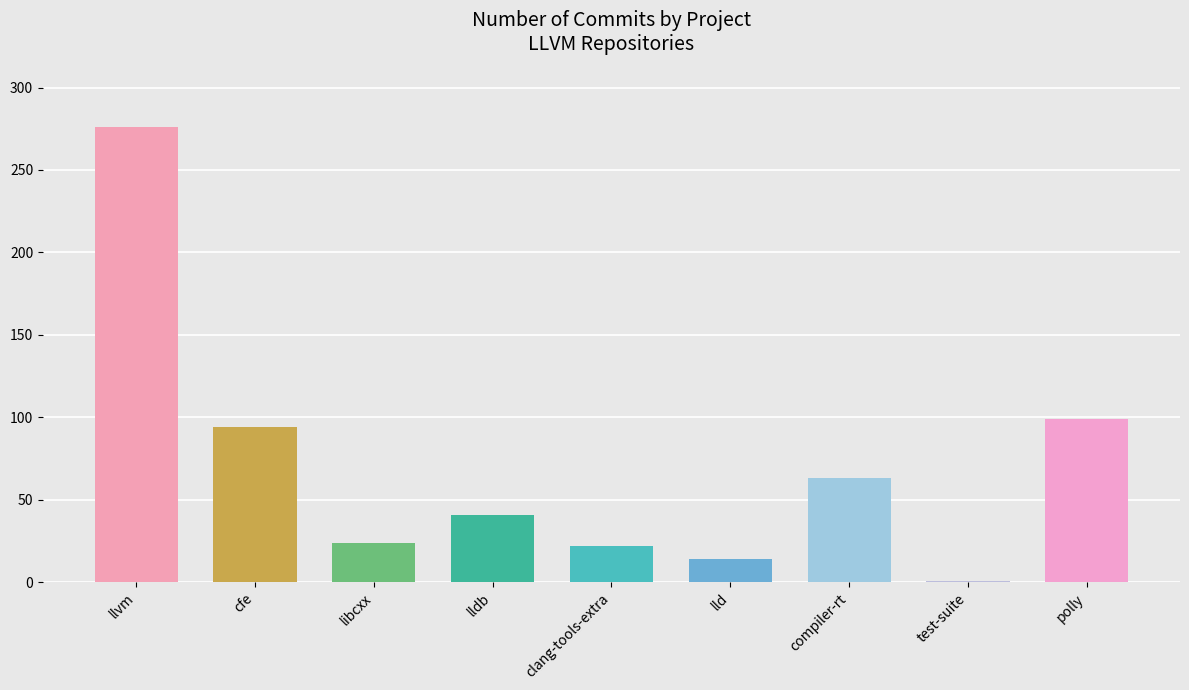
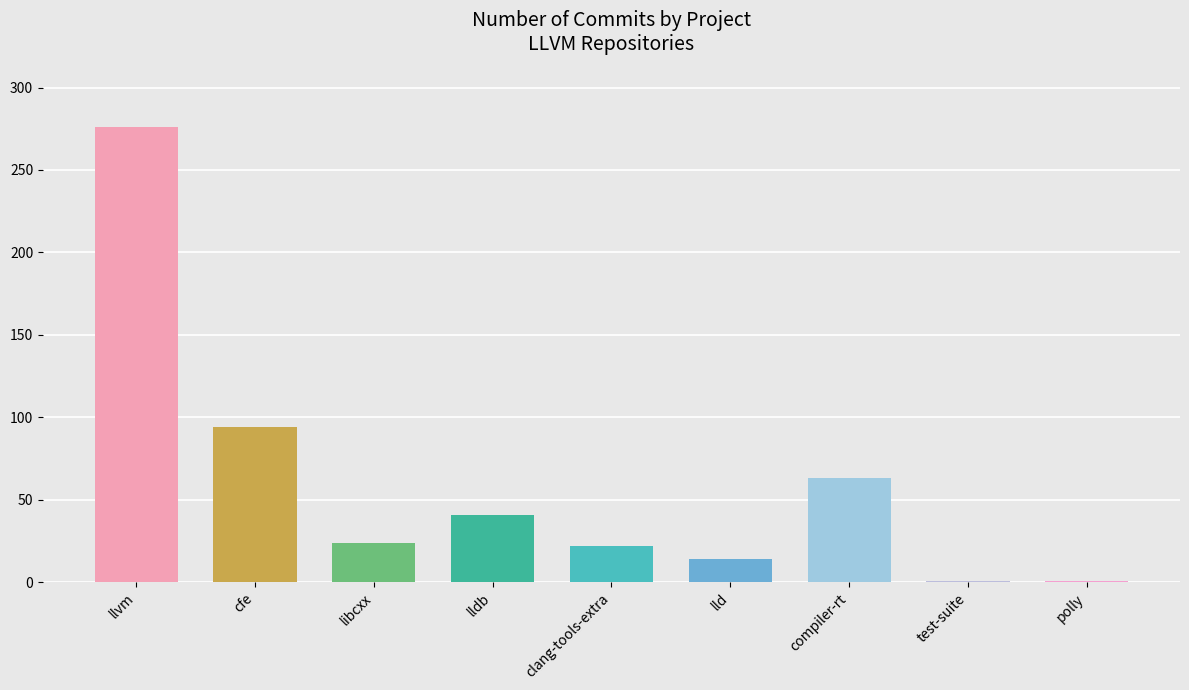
polly: 99 -> 1
